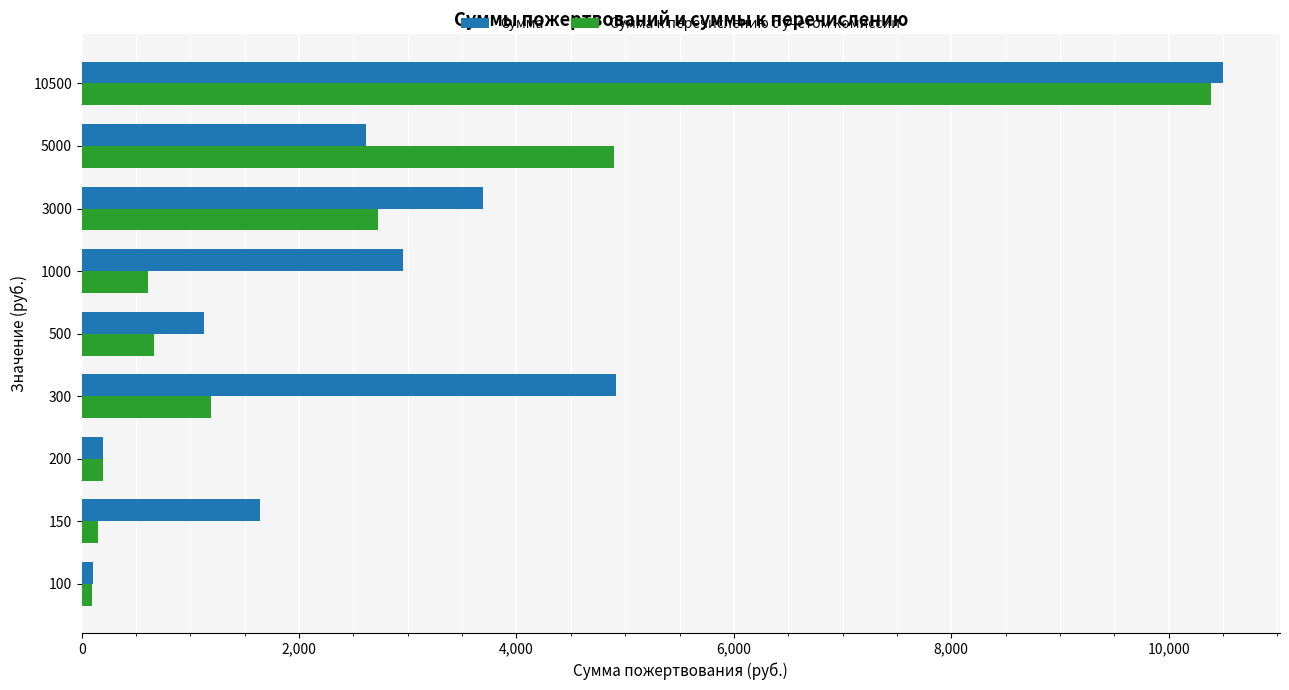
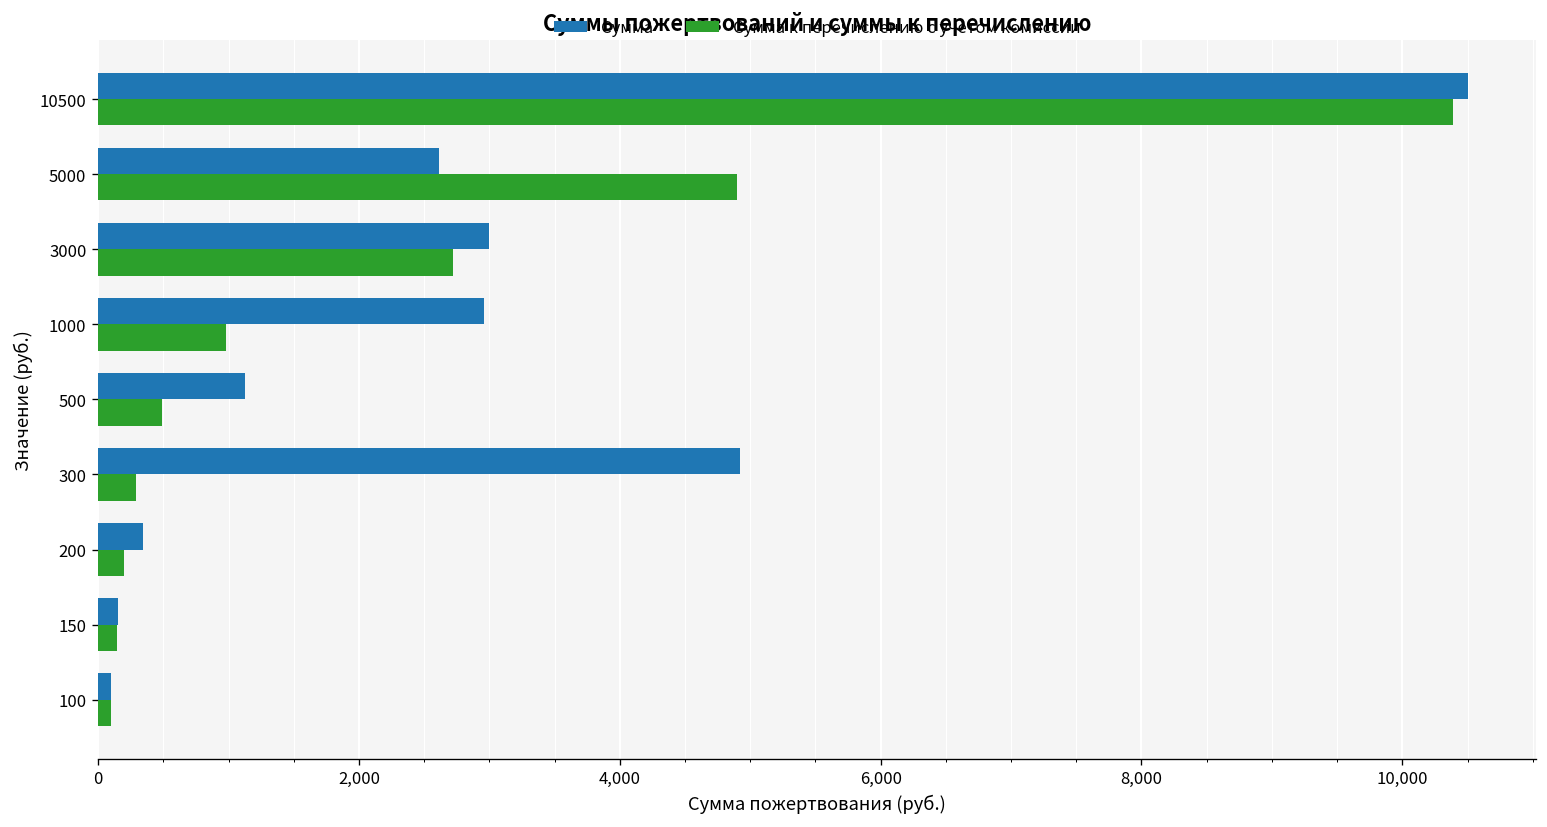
Сумма, 3000: 3,690 -> 3,000
Сумма к перечислению с учетом комиссии, 1000: 610 -> 980
Сумма к перечислению с учетом комиссии, 500: 670 -> 490
Сумма к перечислению с учетом комиссии, 300: 1,190 -> 290
Сумма, 200: 200 -> 350
Сумма, 150: 1,640 -> 150
